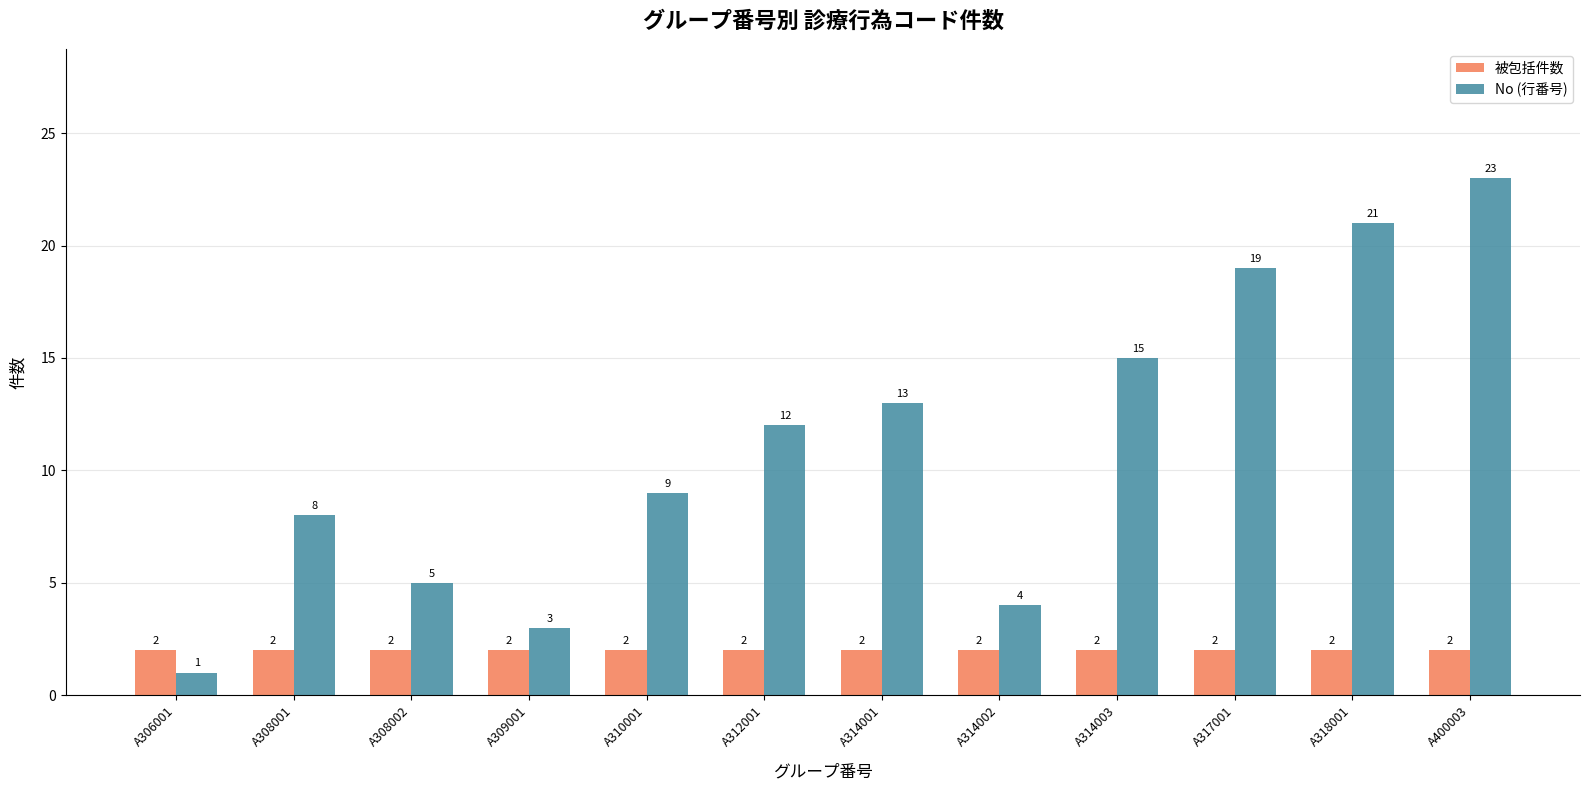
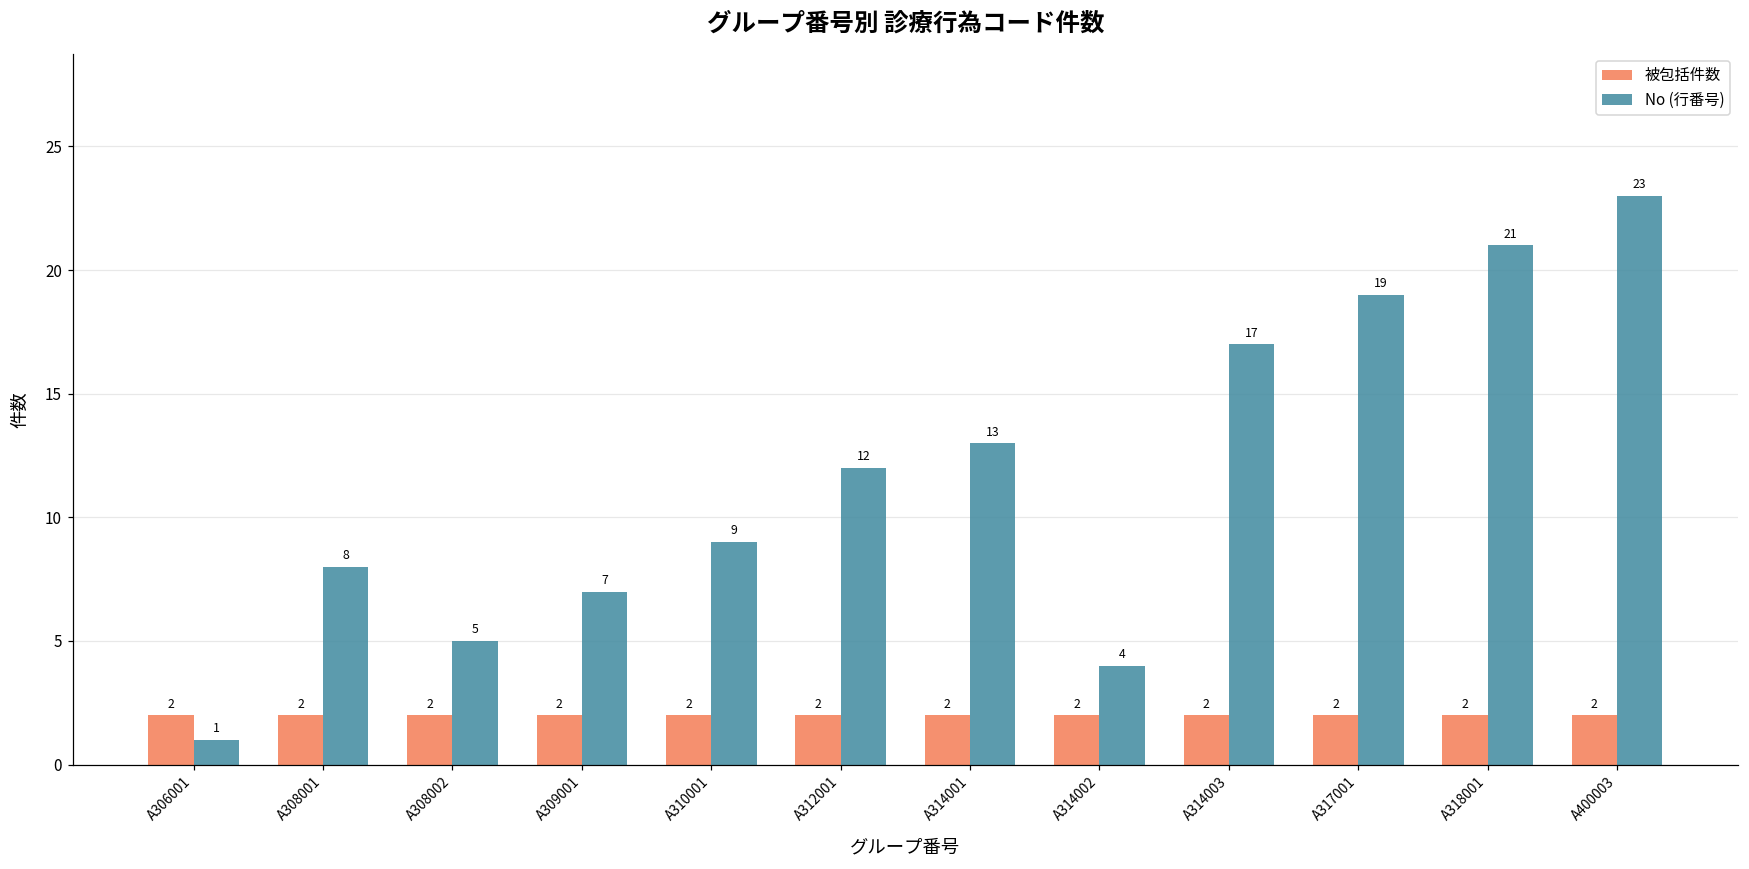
No (行番号), A309001: 3 -> 7
No (行番号), A314003: 15 -> 17
